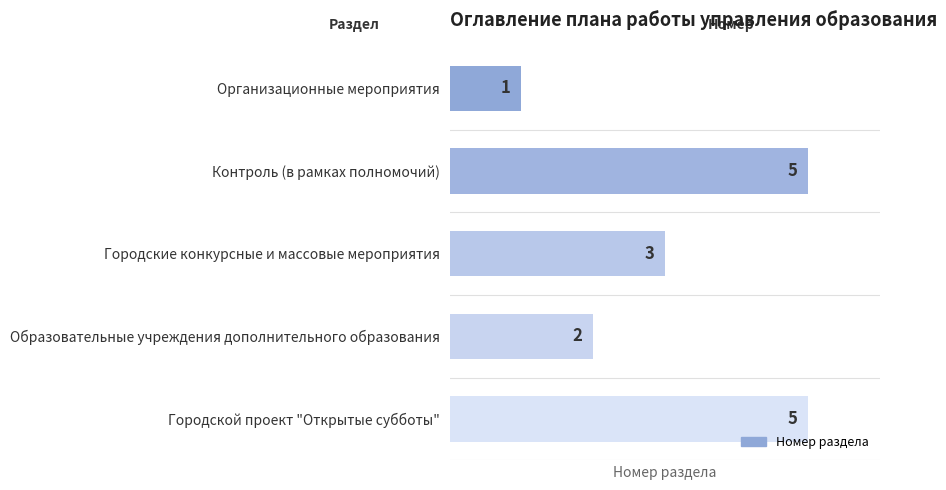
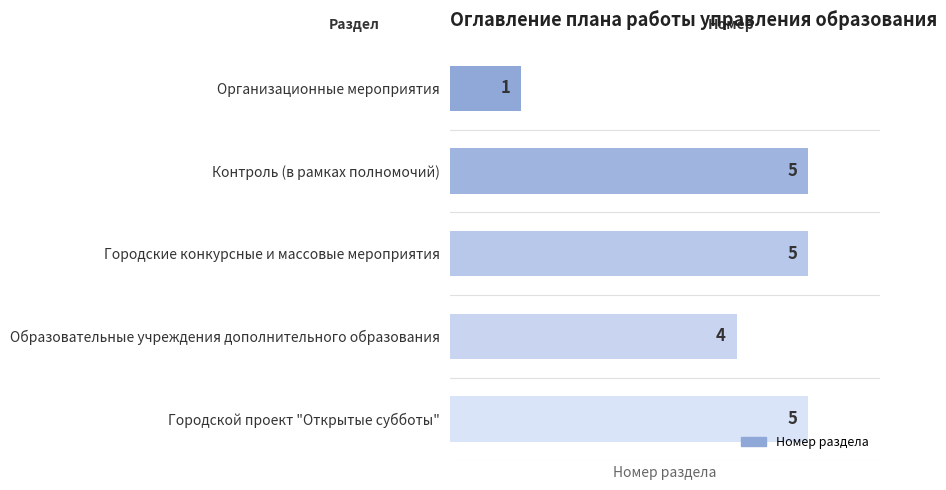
Городские конкурсные и массовые мероприятия: 3 -> 5
Образовательные учреждения дополнительного образования: 2 -> 4
